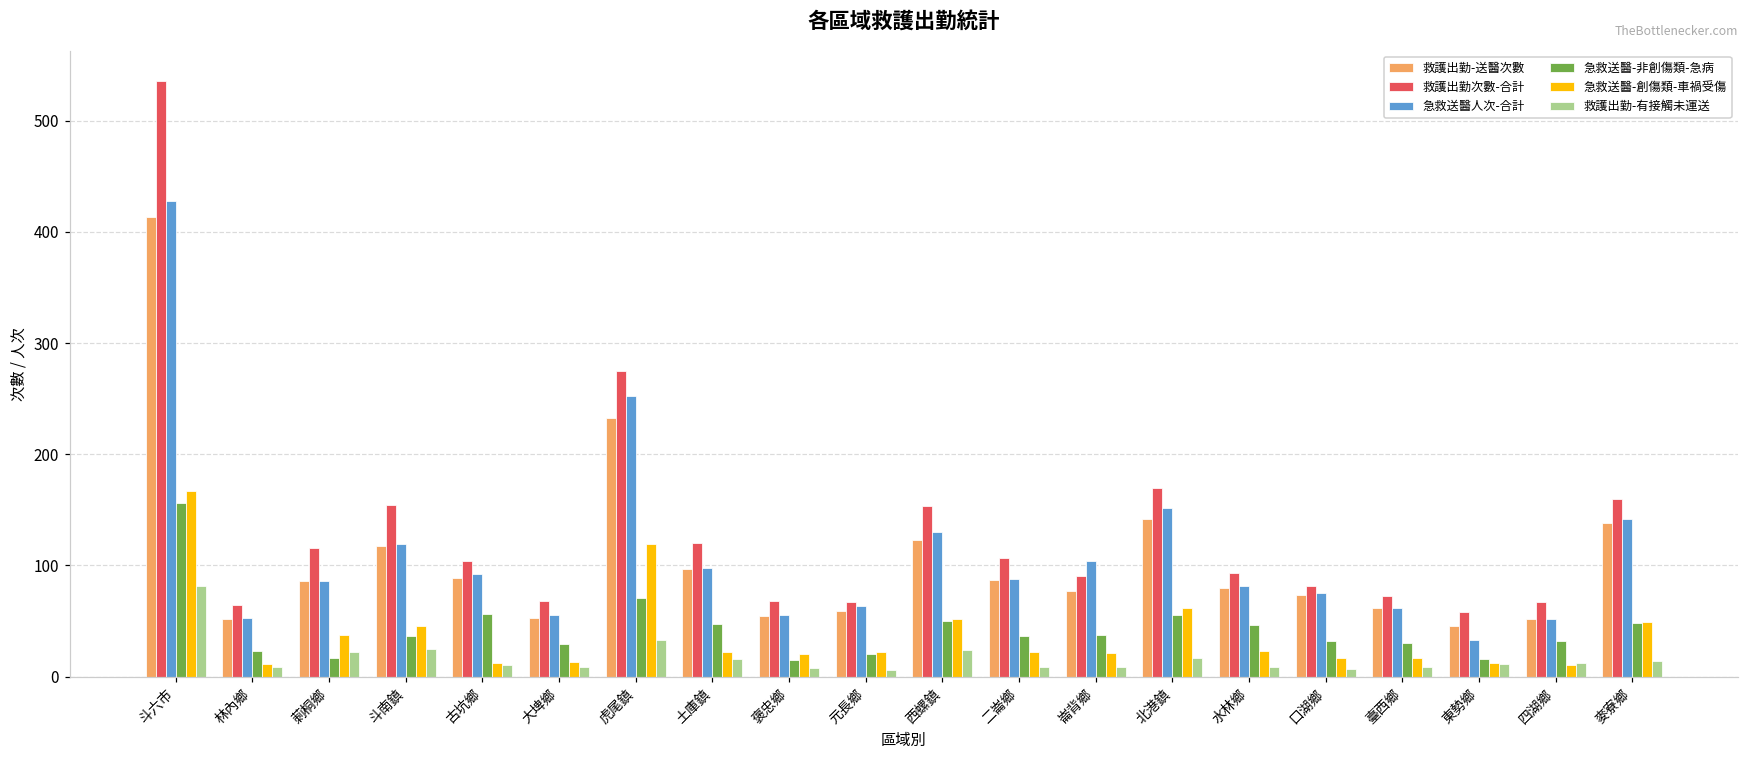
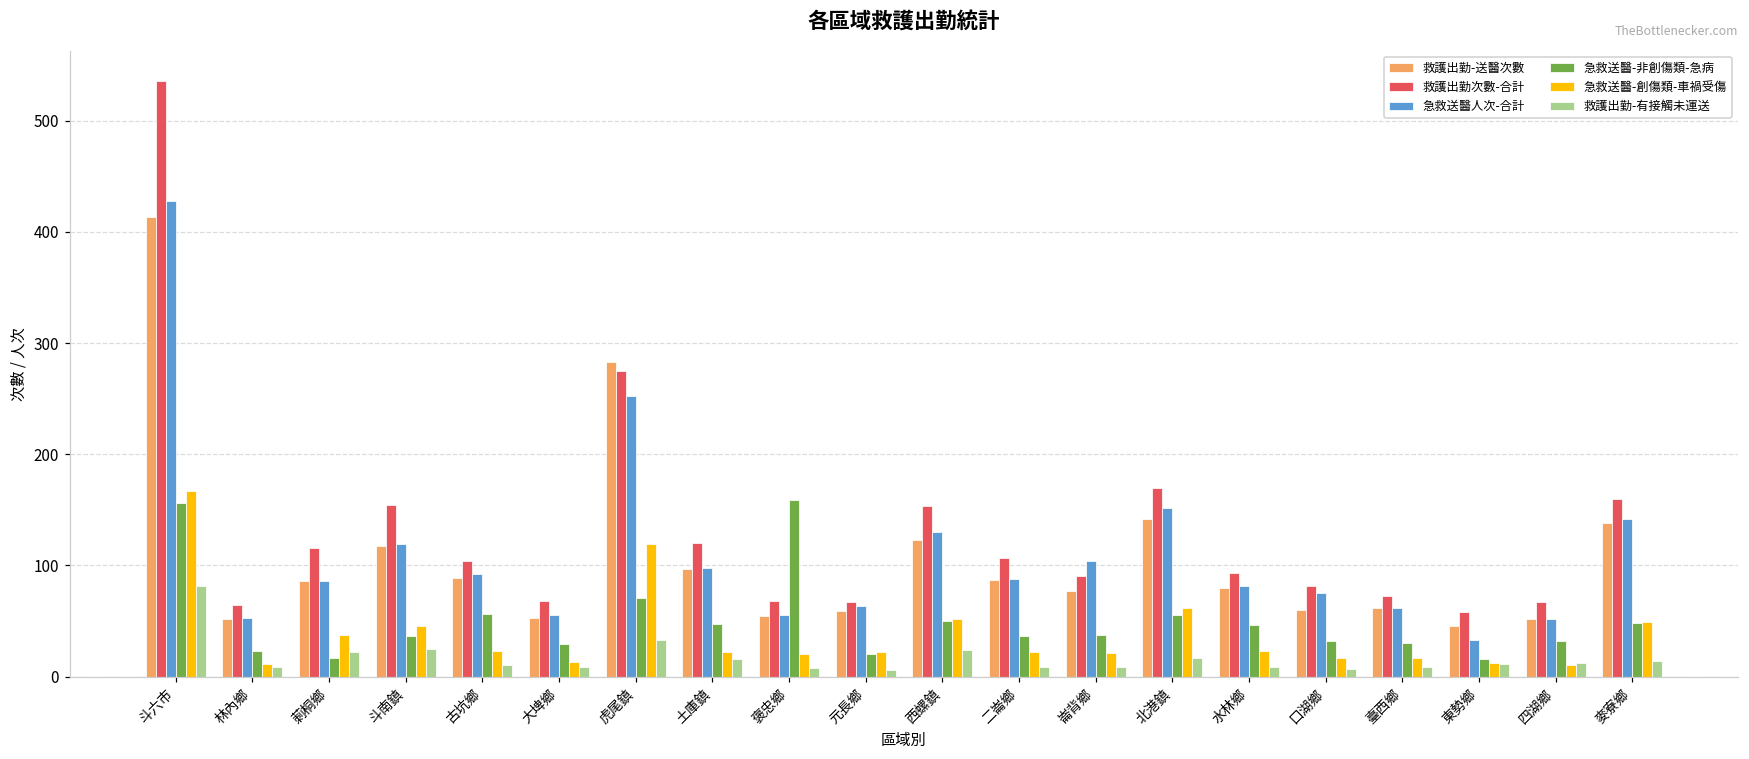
急救送醫-創傷類-車禍受傷, 古坑鄉: 12 -> 23
救護出勤-送醫次數, 虎尾鎮: 233 -> 283
急救送醫-非創傷類-急病, 褒忠鄉: 15 -> 159
救護出勤-送醫次數, 口湖鄉: 73 -> 60
